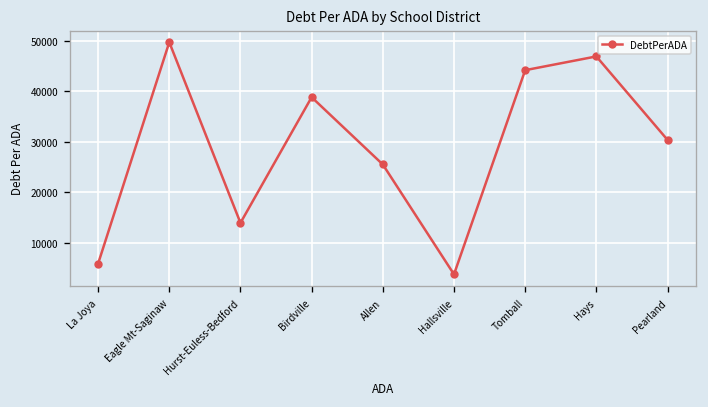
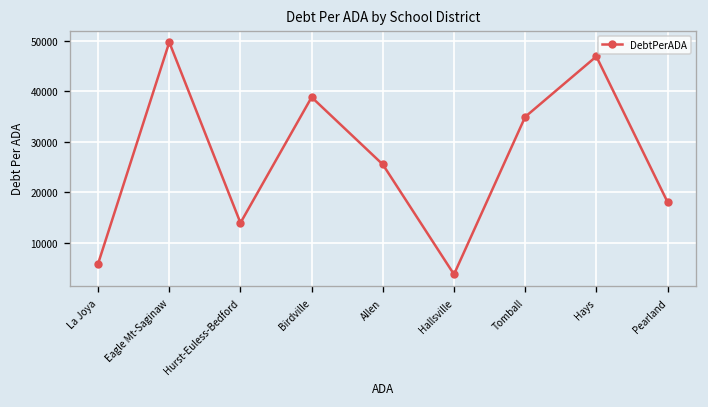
Tomball: 44000 -> 35000
Pearland: 30000 -> 18000
